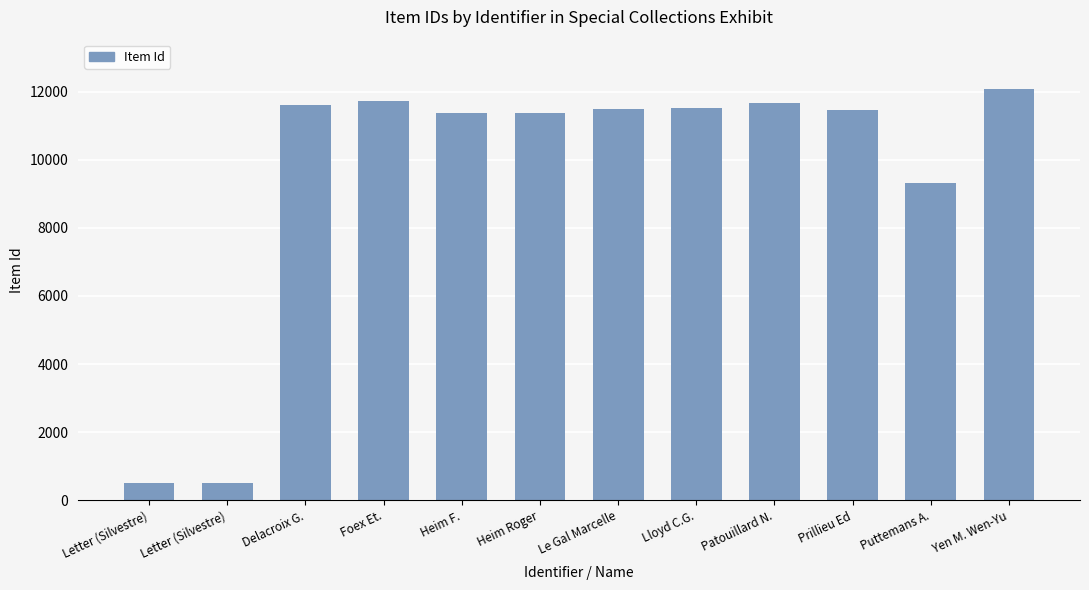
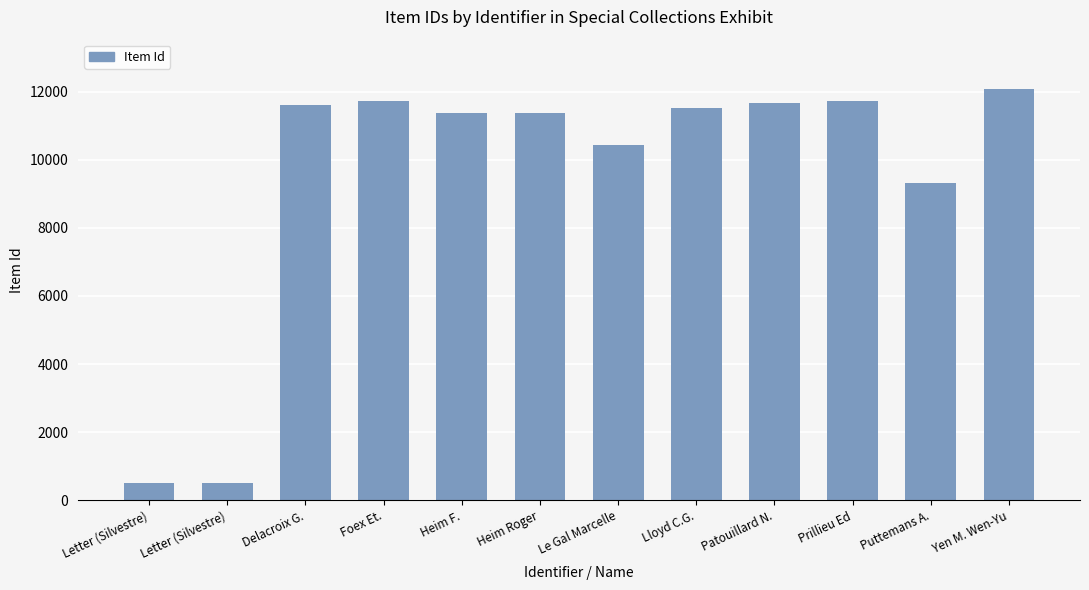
Le Gal Marcelle: 11500 -> 10400
Prillieu Ed: 11500 -> 11700
